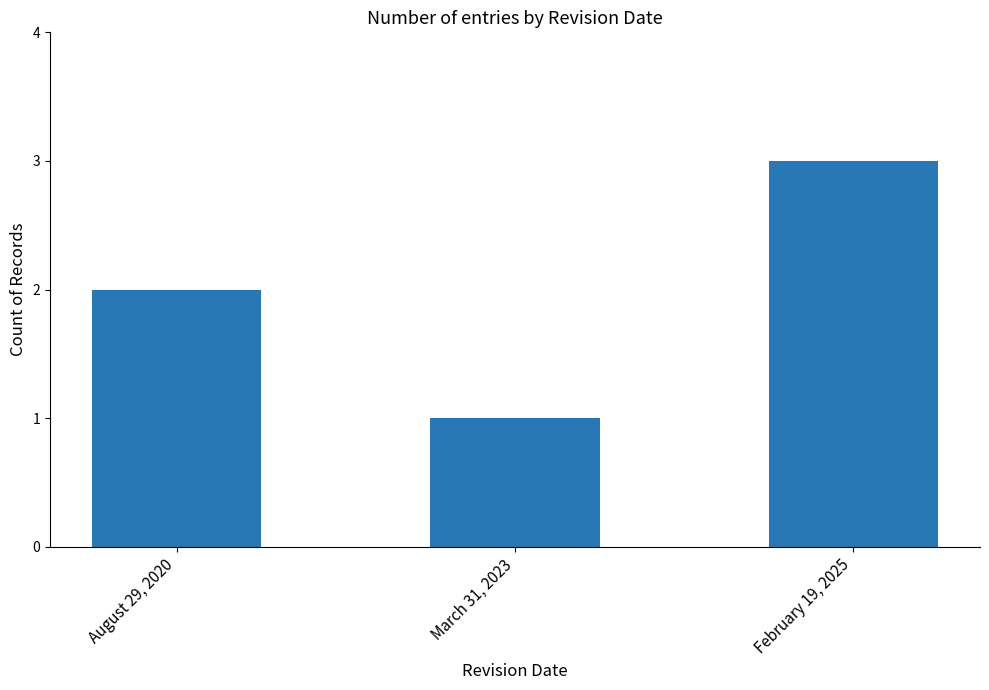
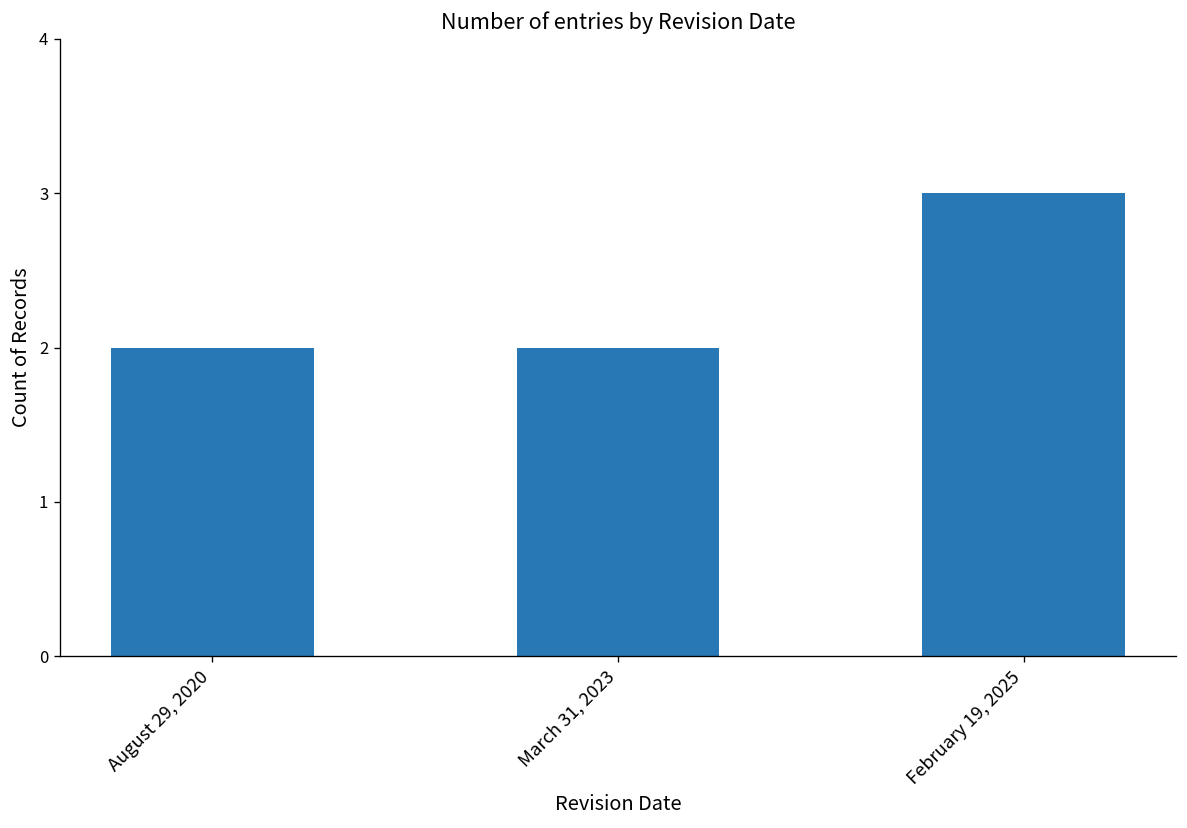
March 31, 2023: 1 -> 2
